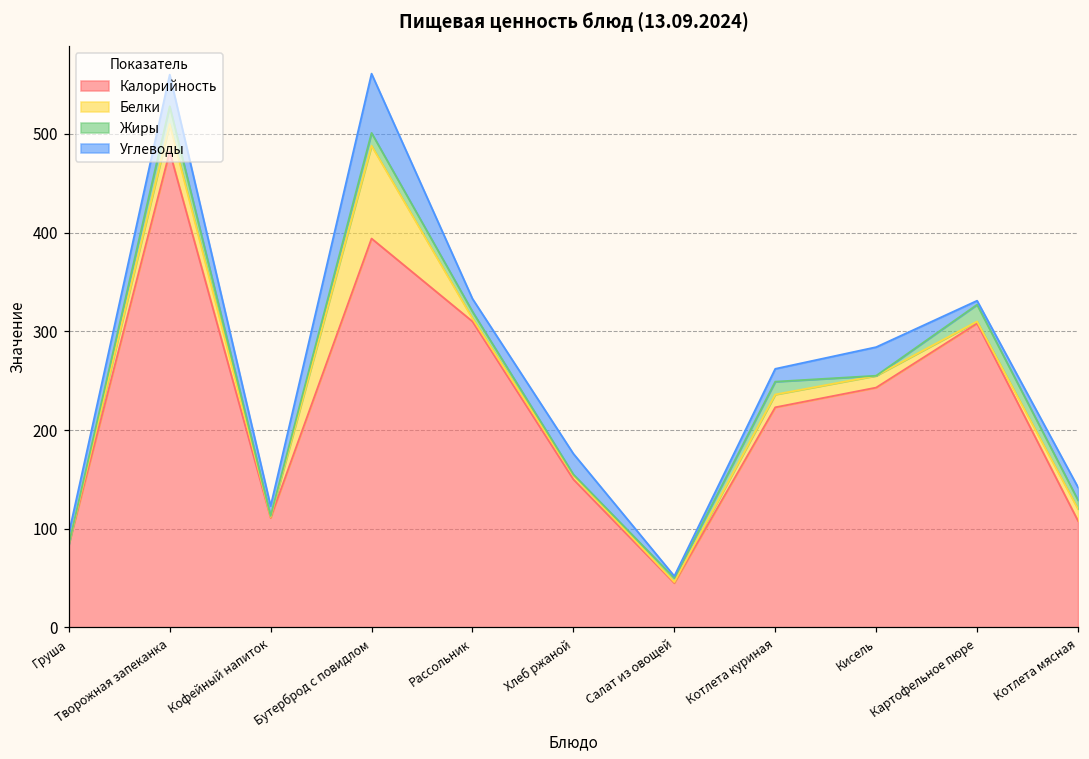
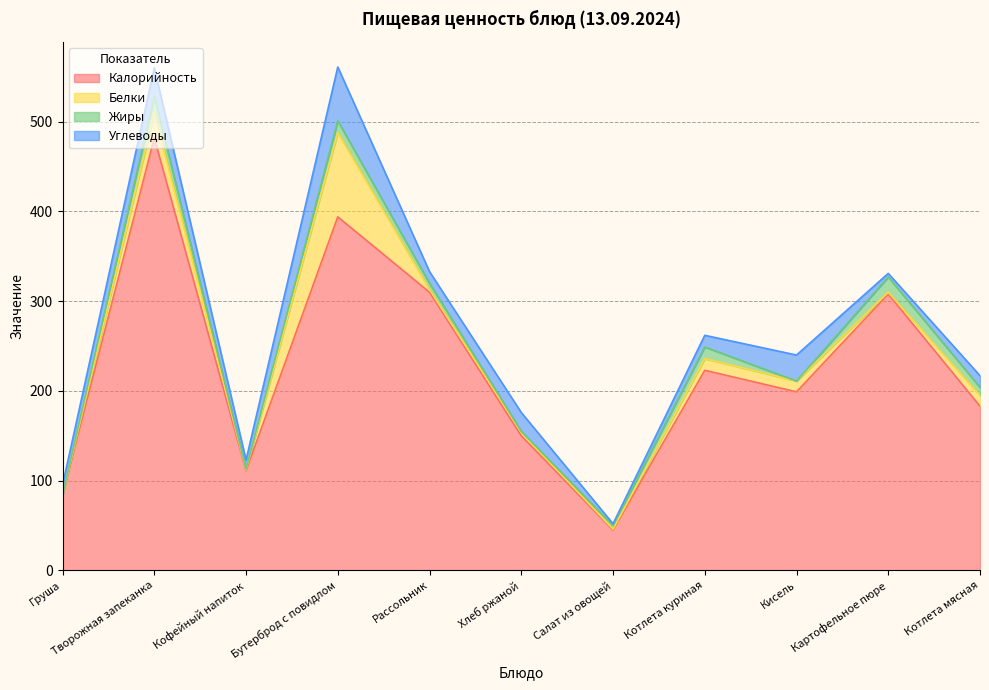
Калорийность, Кисель: 240 -> 200
Калорийность, Котлета мясная: 110 -> 180
